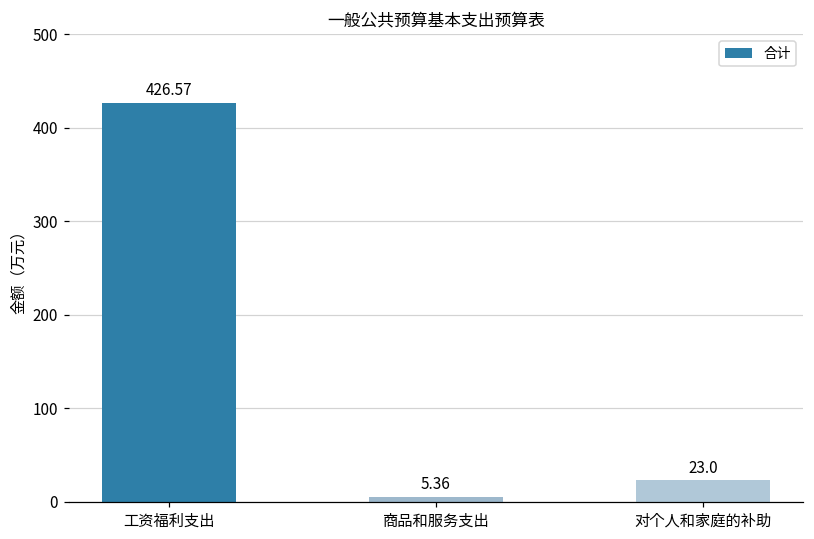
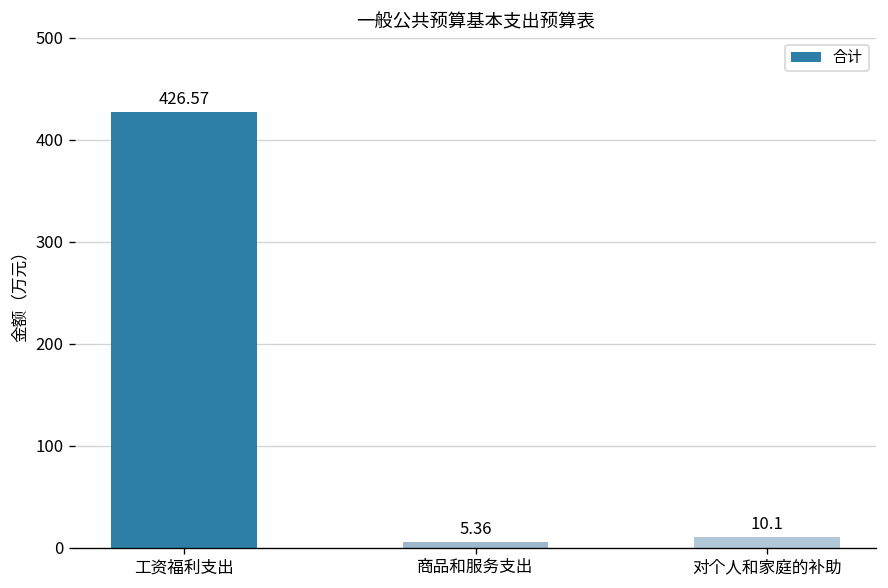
对个人和家庭的补助: 23.0 -> 10.1
